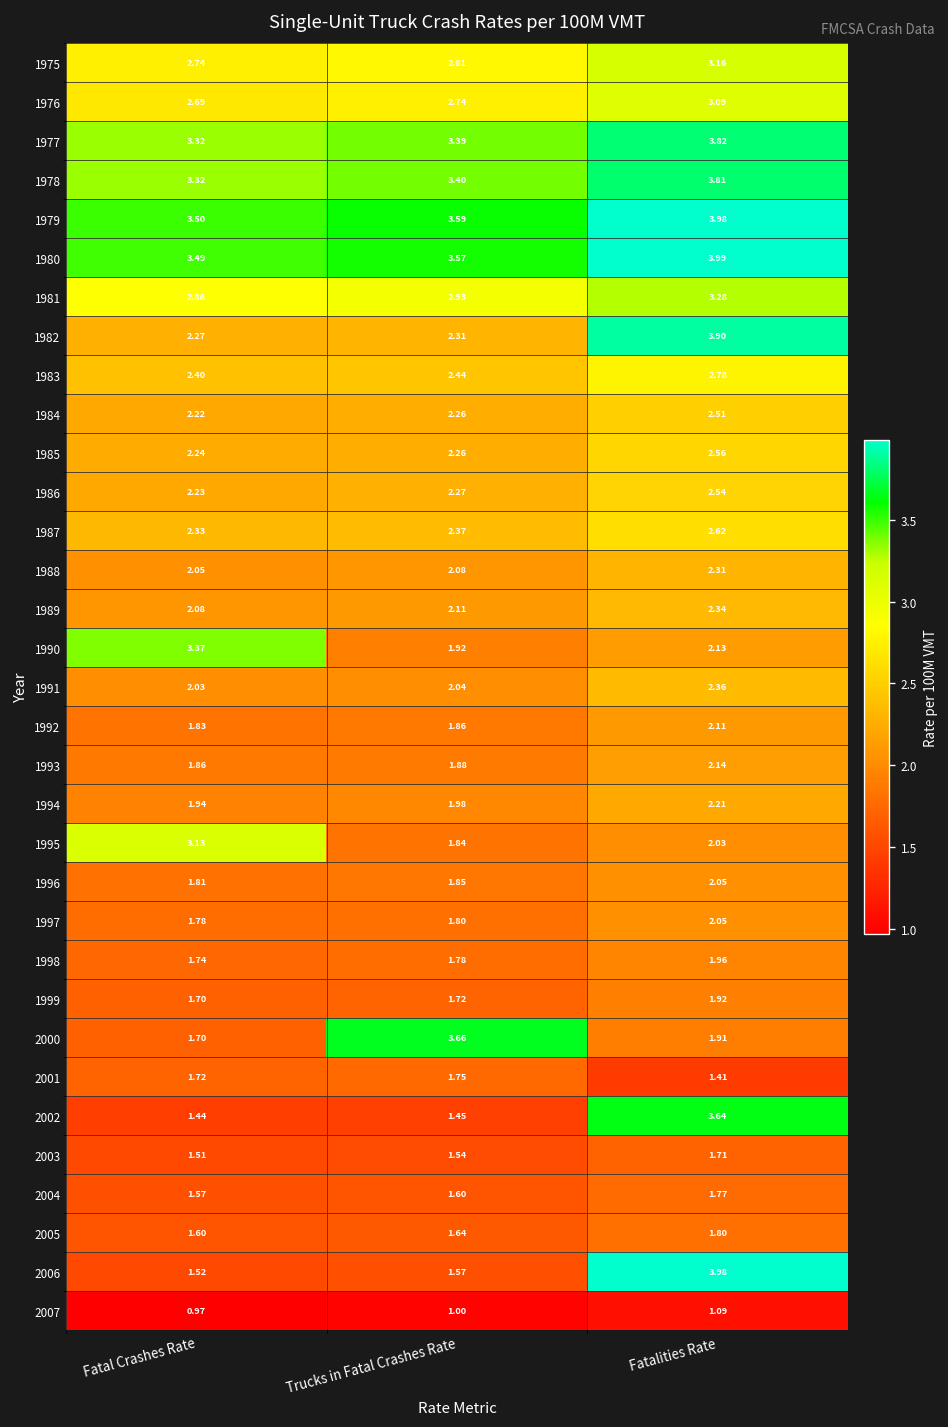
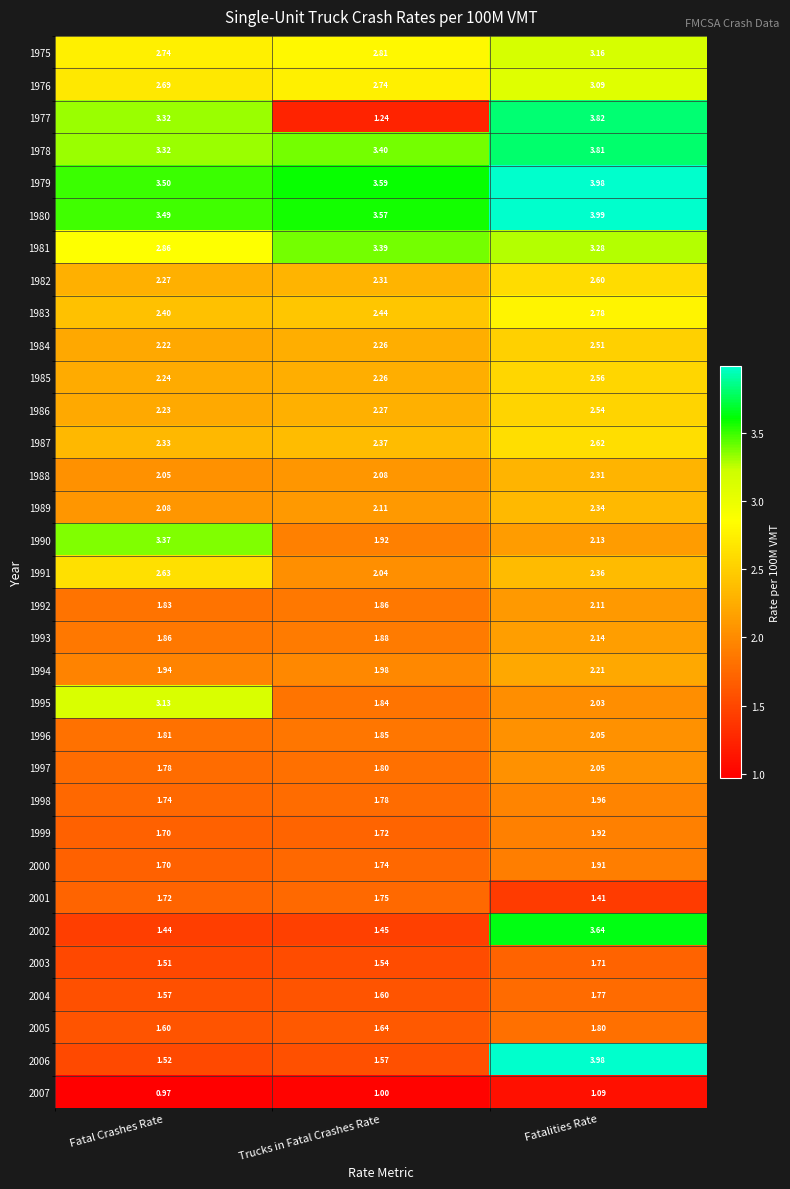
1977, Trucks in Fatal Crashes Rate: 3.39 -> 1.24
1981, Trucks in Fatal Crashes Rate: 2.93 -> 3.39
1982, Fatalities Rate: 3.90 -> 2.60
1991, Fatal Crashes Rate: 2.03 -> 2.63
2000, Trucks in Fatal Crashes Rate: 3.66 -> 1.74
